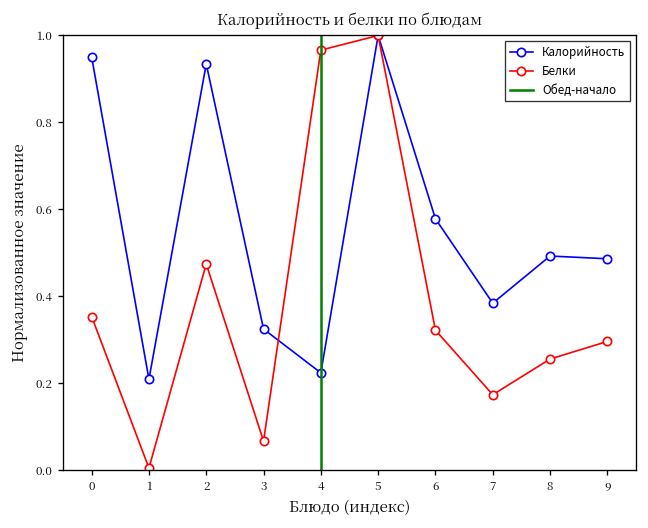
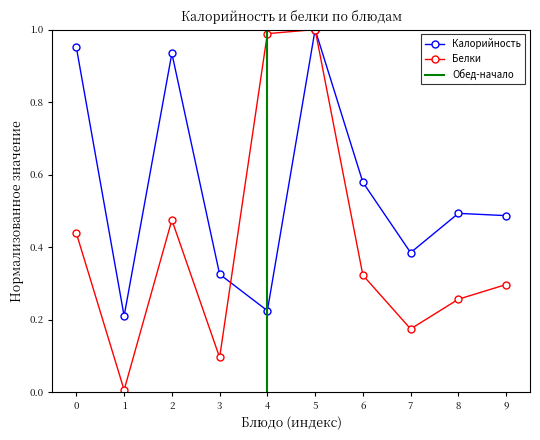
Белки, 0: 0.35 -> 0.44
Белки, 3: 0.07 -> 0.10
Белки, 4: 0.97 -> 0.99
